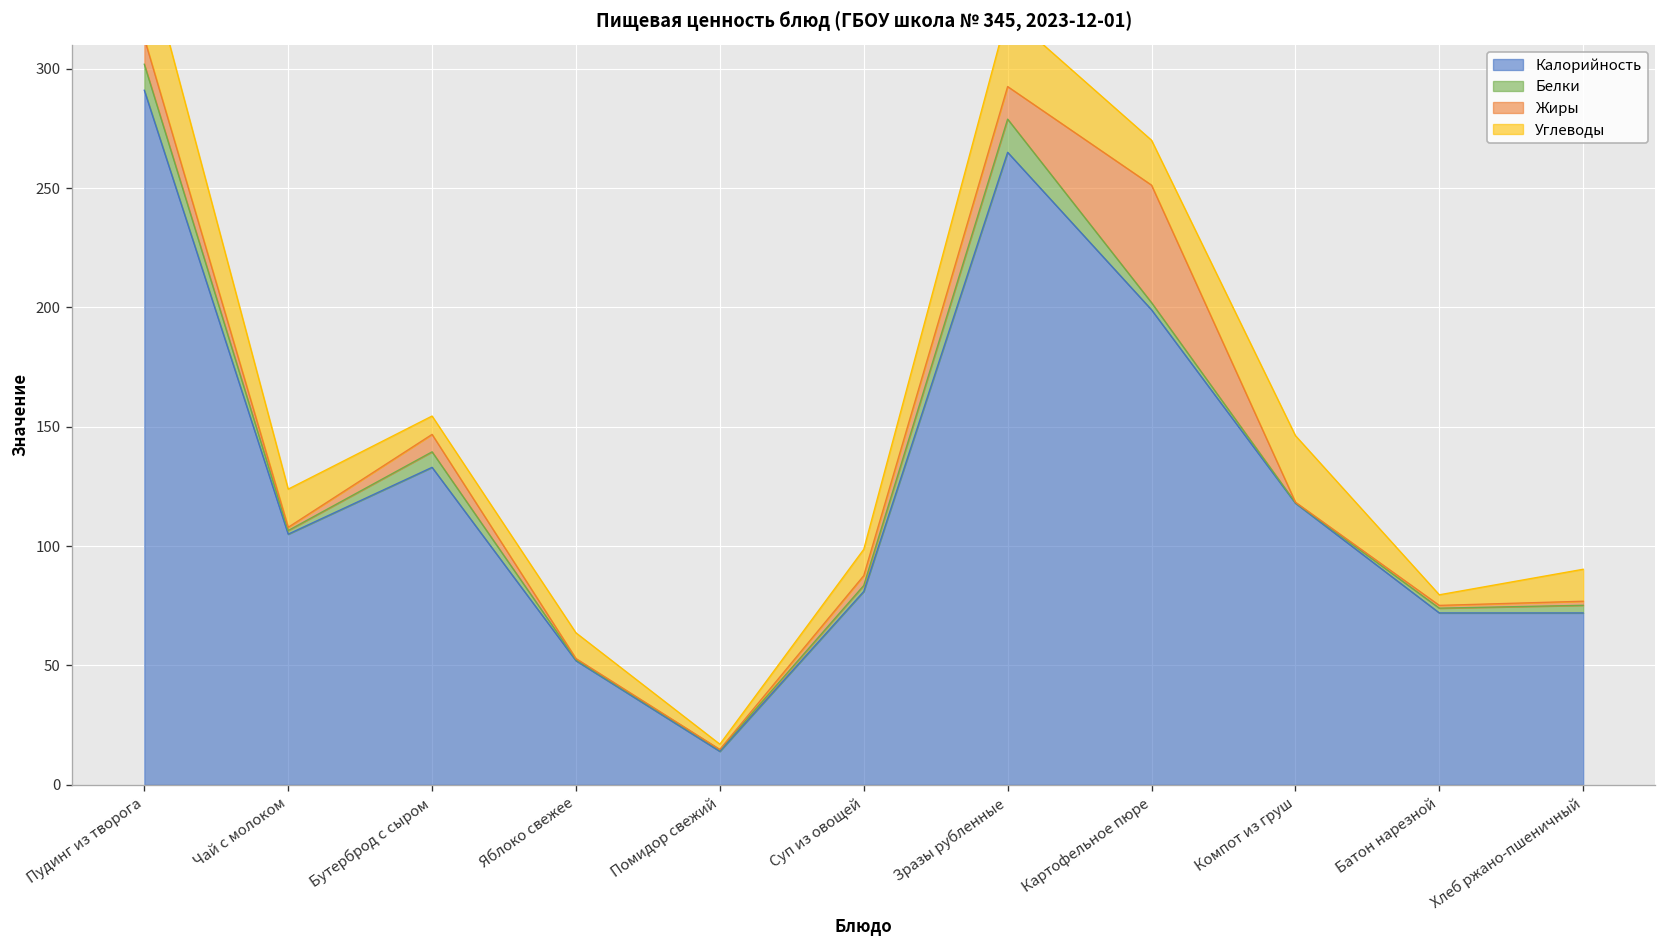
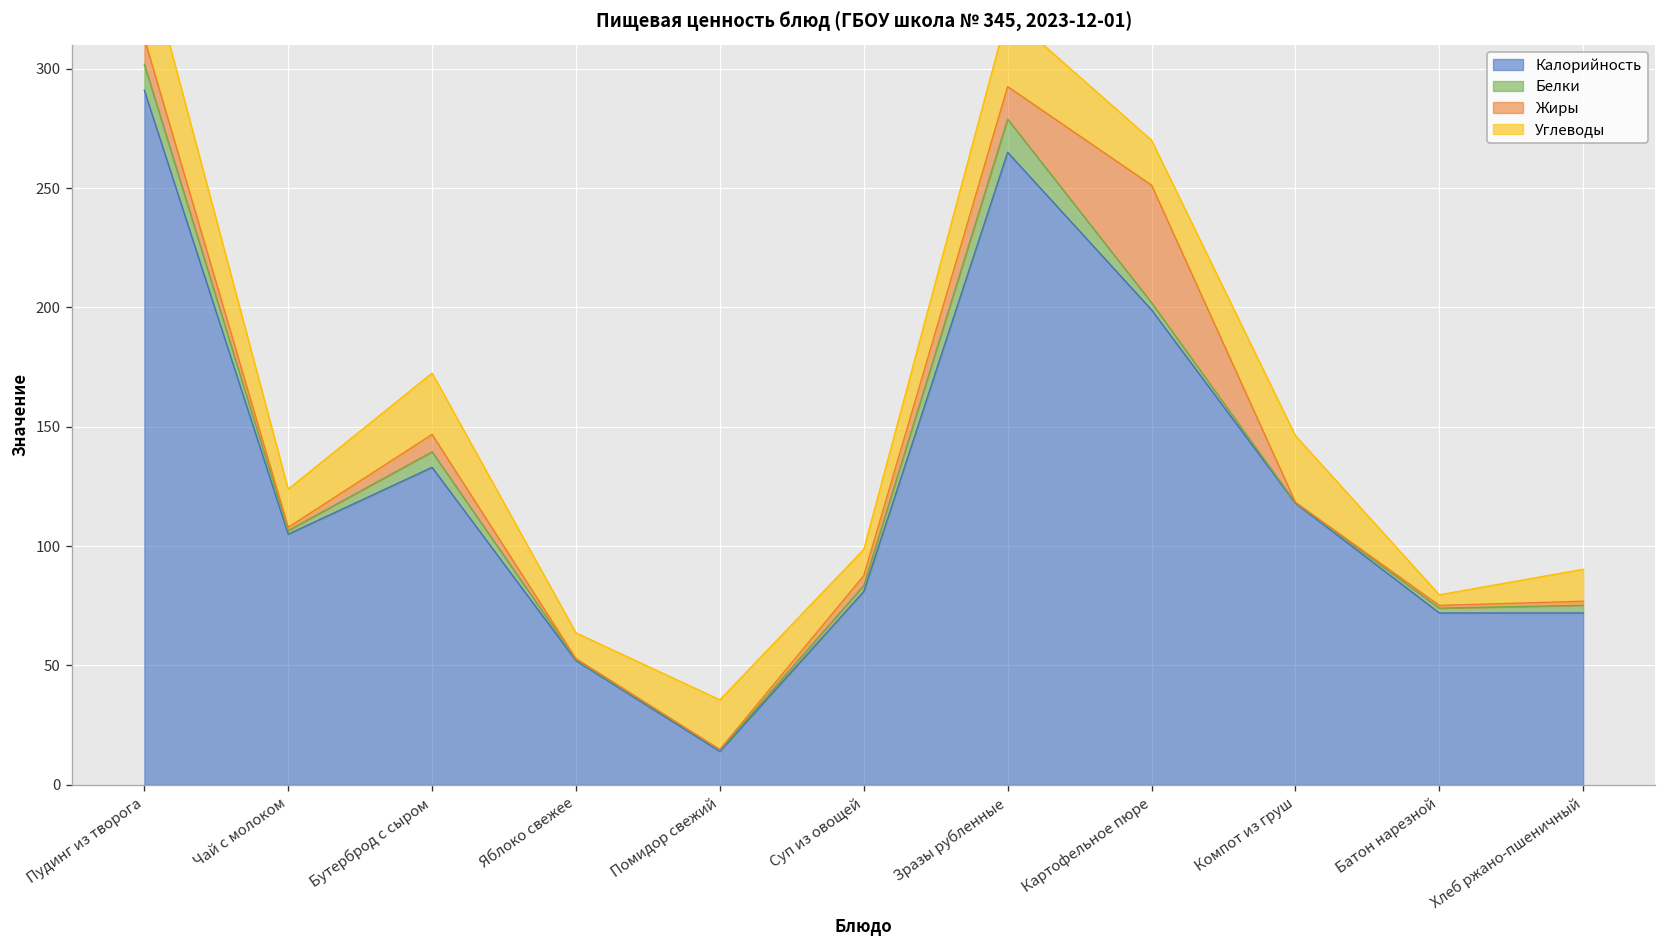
Углеводы, Бутерброд с сыром: 8 -> 26
Углеводы, Помидор свежий: 2 -> 21
